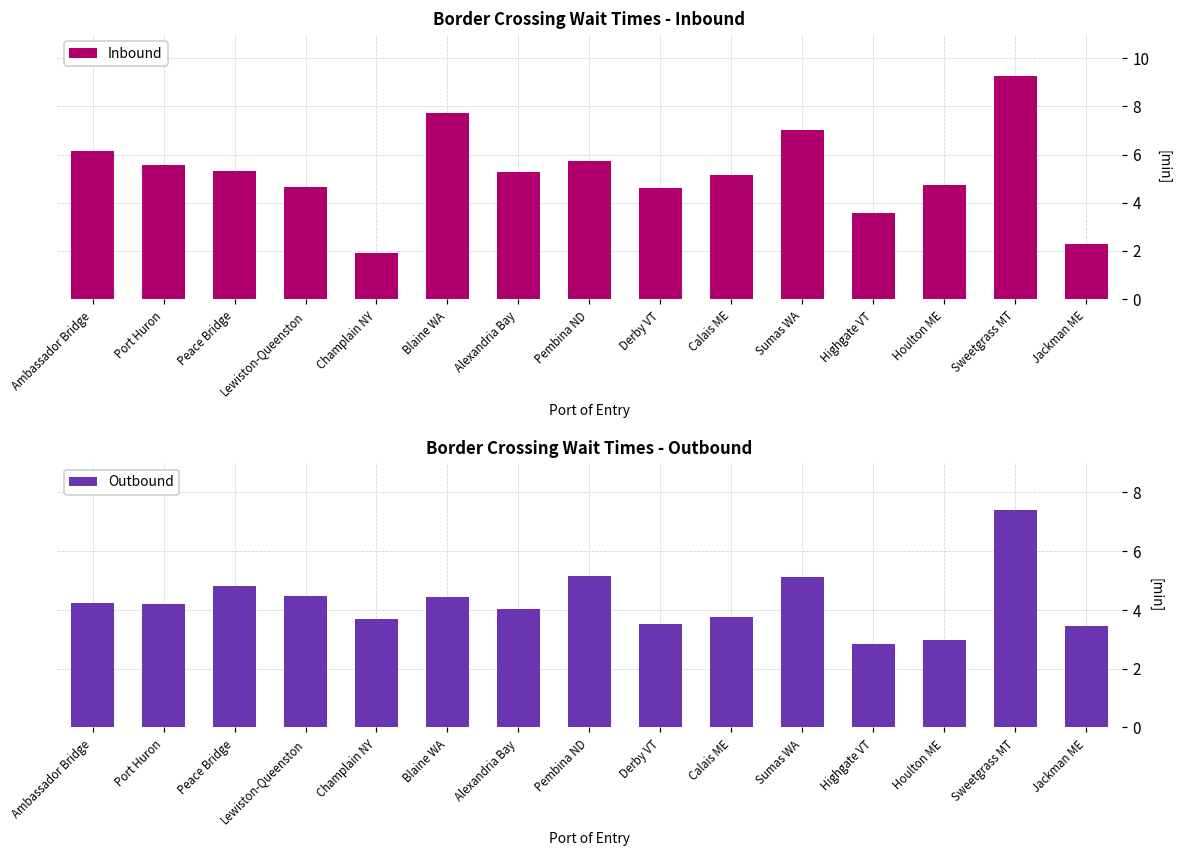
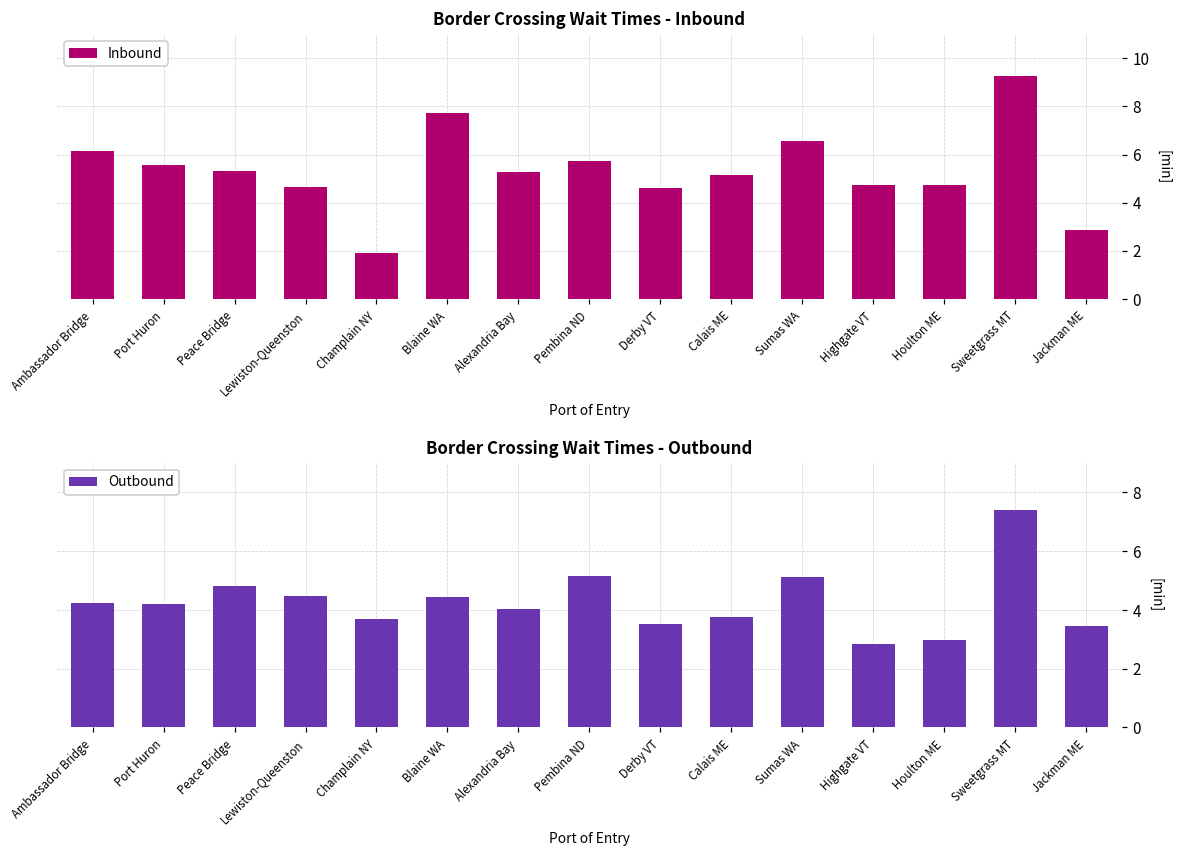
Border Crossing Wait Times - Inbound, Sumas WA: 7.0 -> 6.6
Border Crossing Wait Times - Inbound, Highgate VT: 3.6 -> 4.7
Border Crossing Wait Times - Inbound, Jackman ME: 2.3 -> 2.8
